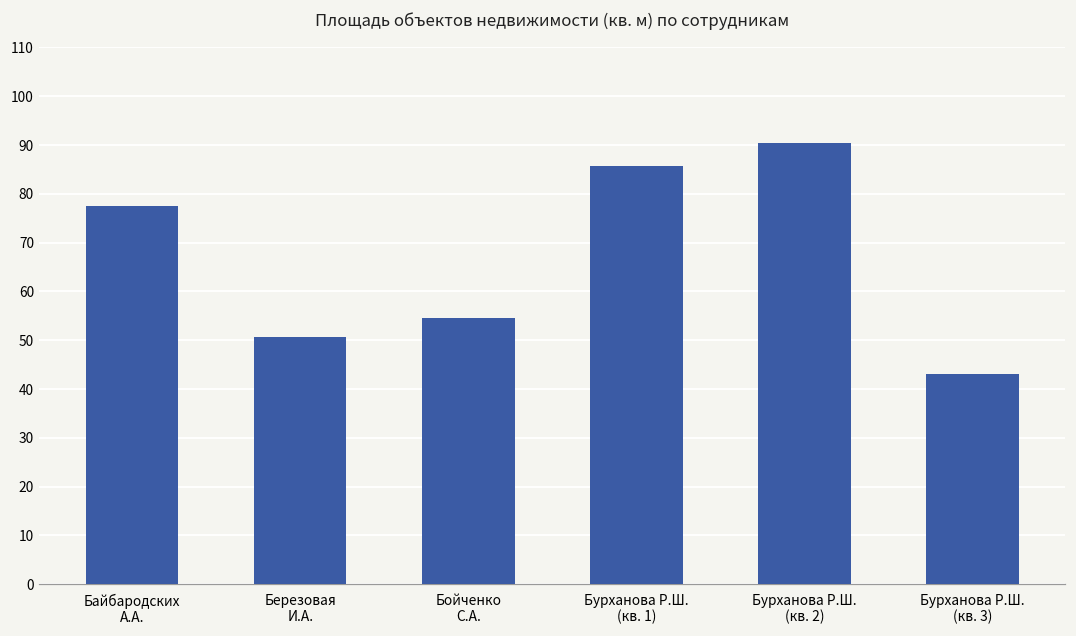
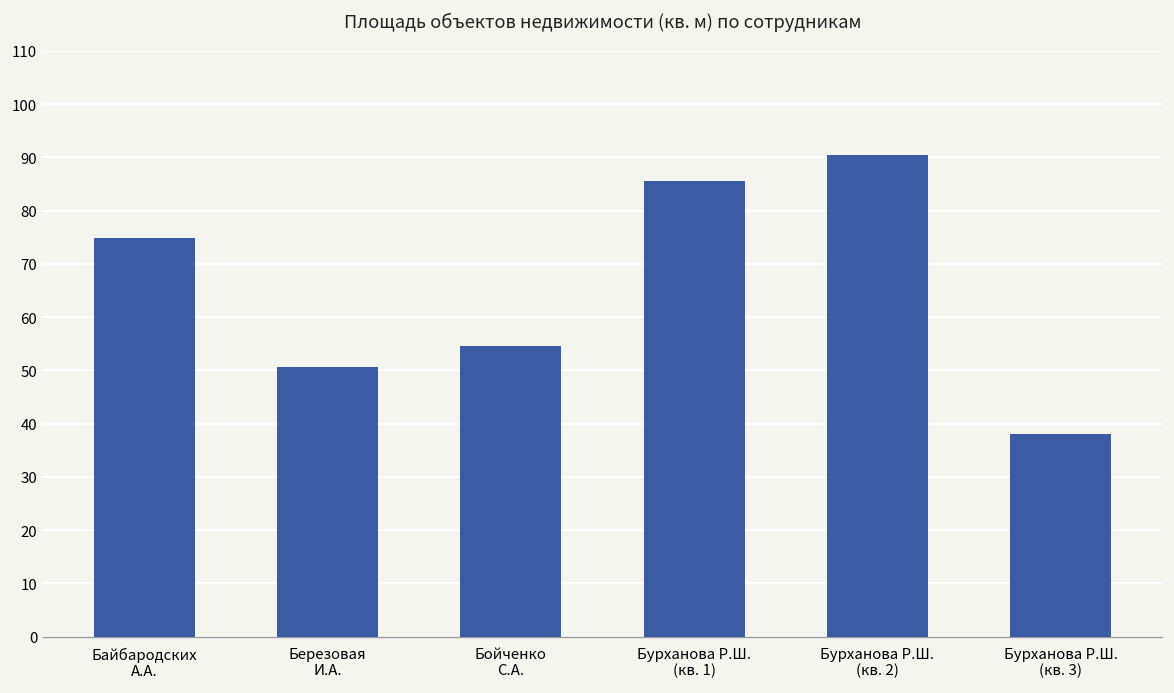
Байбародских А.А.: 77 -> 75
Бурханова Р.Ш. (кв. 3): 43 -> 38
